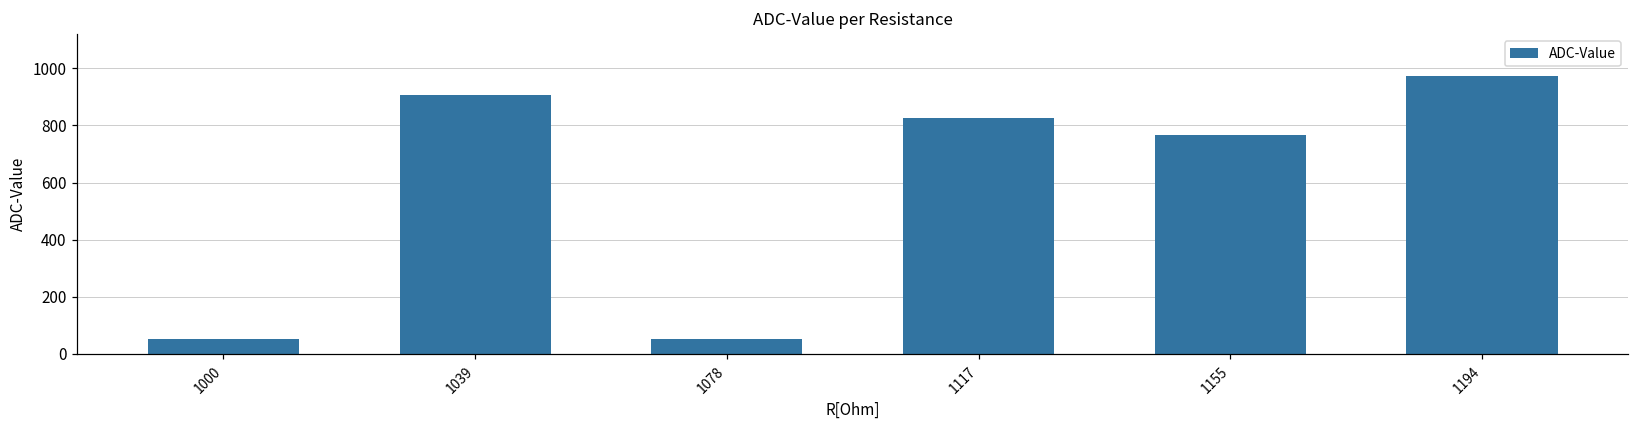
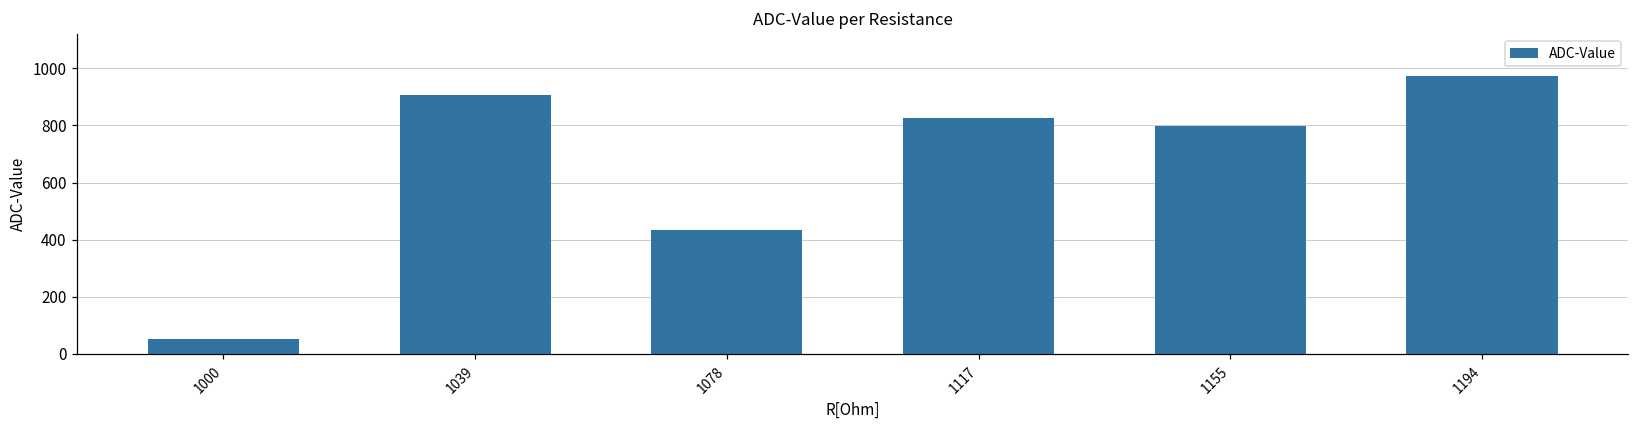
1078: 50 -> 440
1155: 770 -> 800
